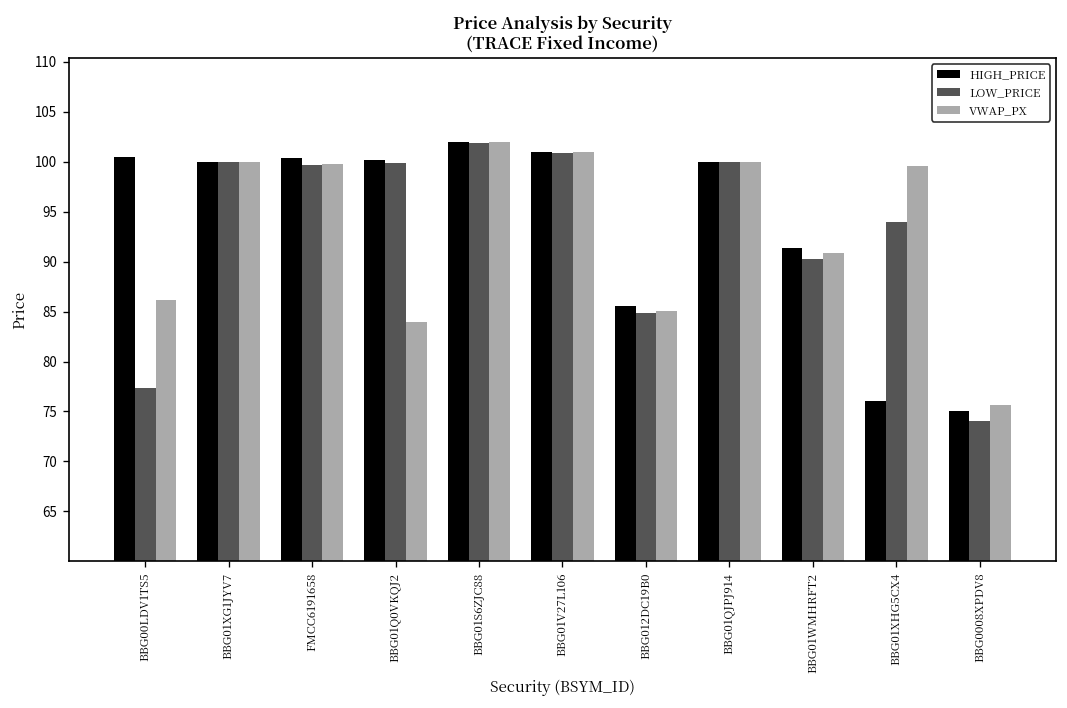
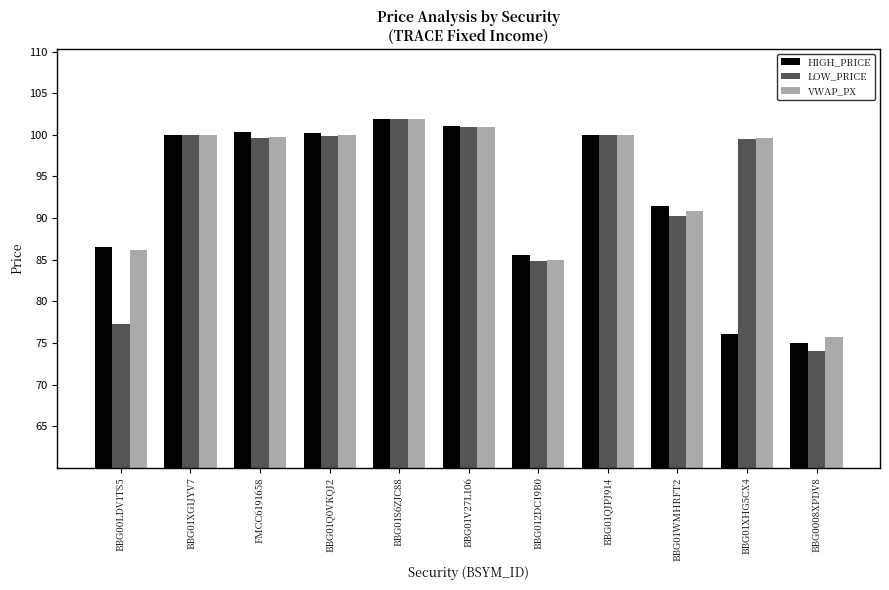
HIGH_PRICE, BBG00LDV1TS5: 101 -> 87
VWAP_PX, BBG01Q0VKQJ2: 84 -> 100
LOW_PRICE, BBG01XHG5CX4: 94 -> 99
